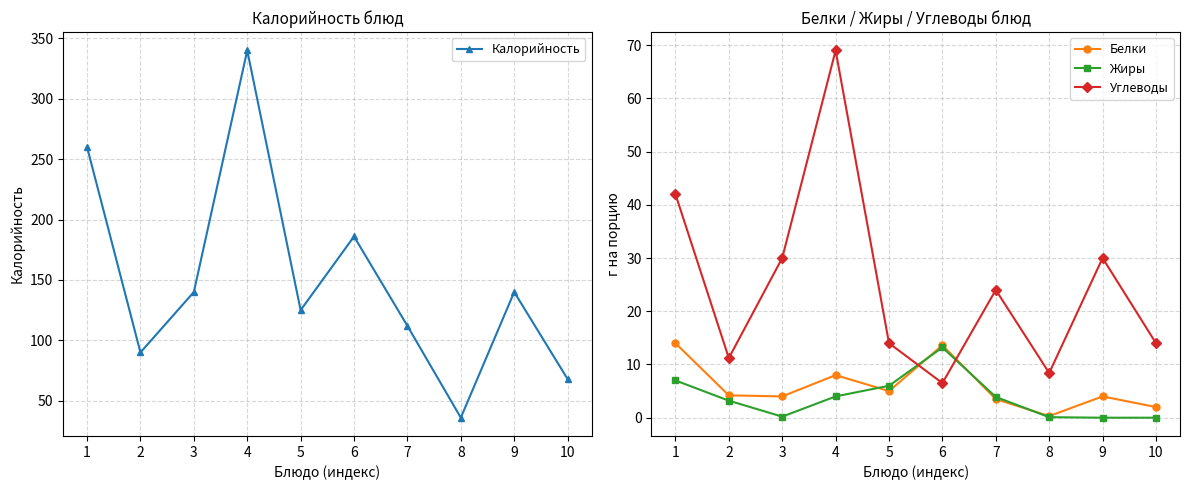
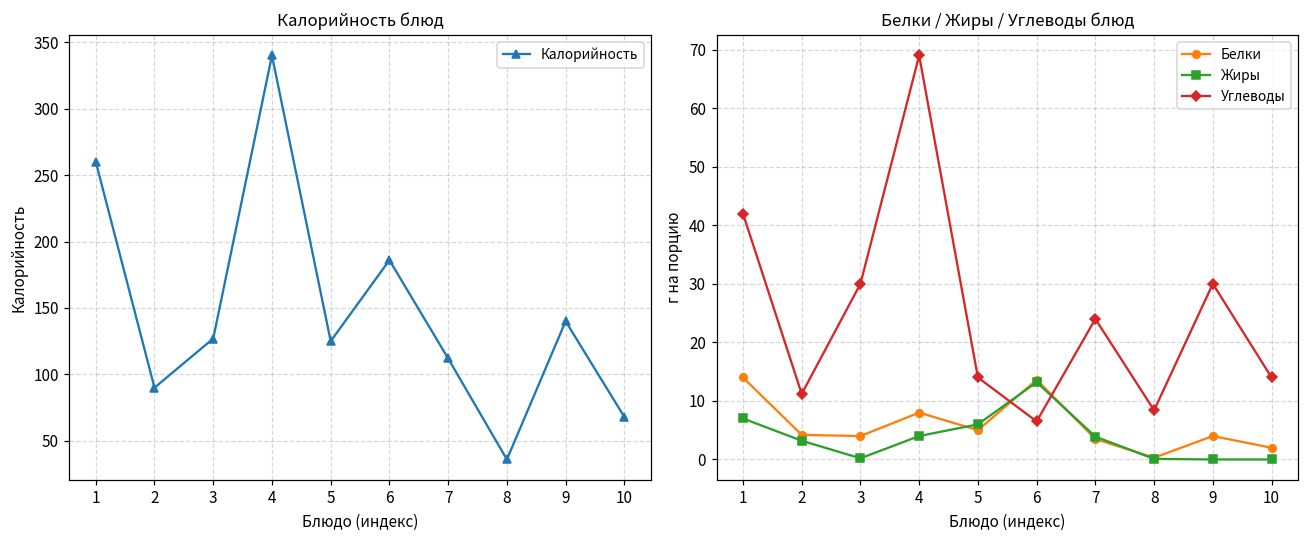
Калорийность блюд, 3: 140 -> 127
